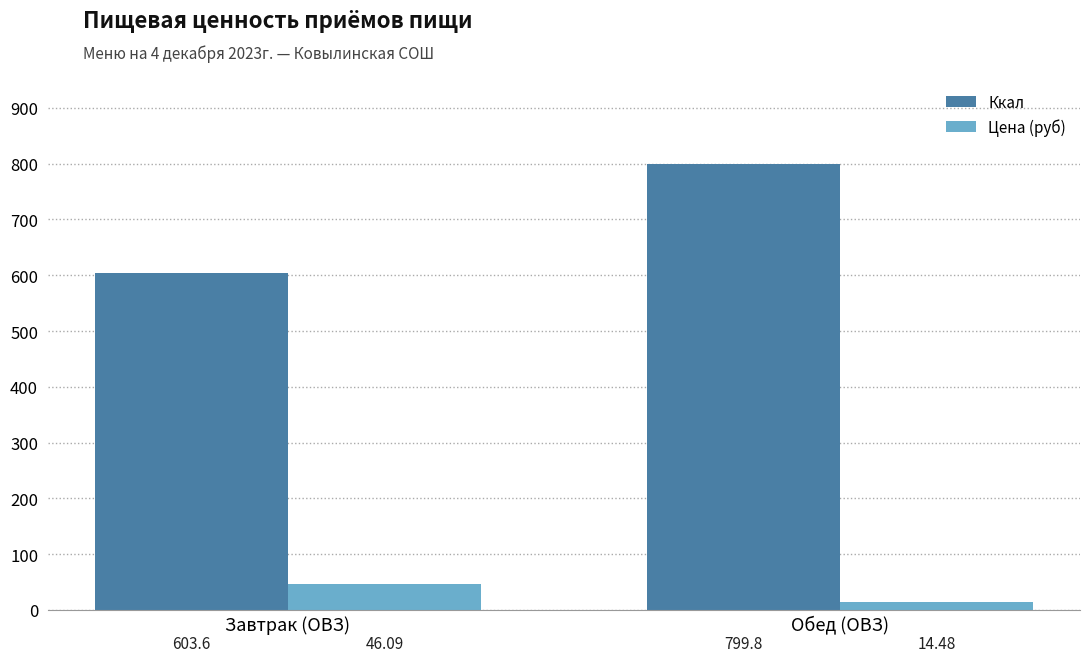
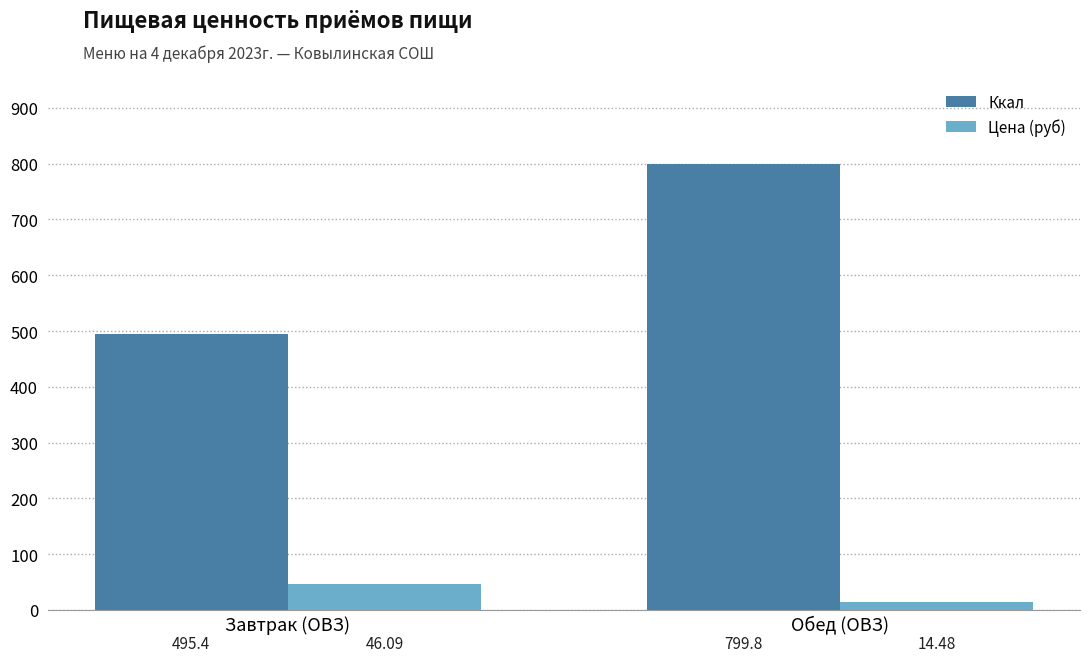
Ккал, Завтрак (ОВЗ): 603.6 -> 495.4
